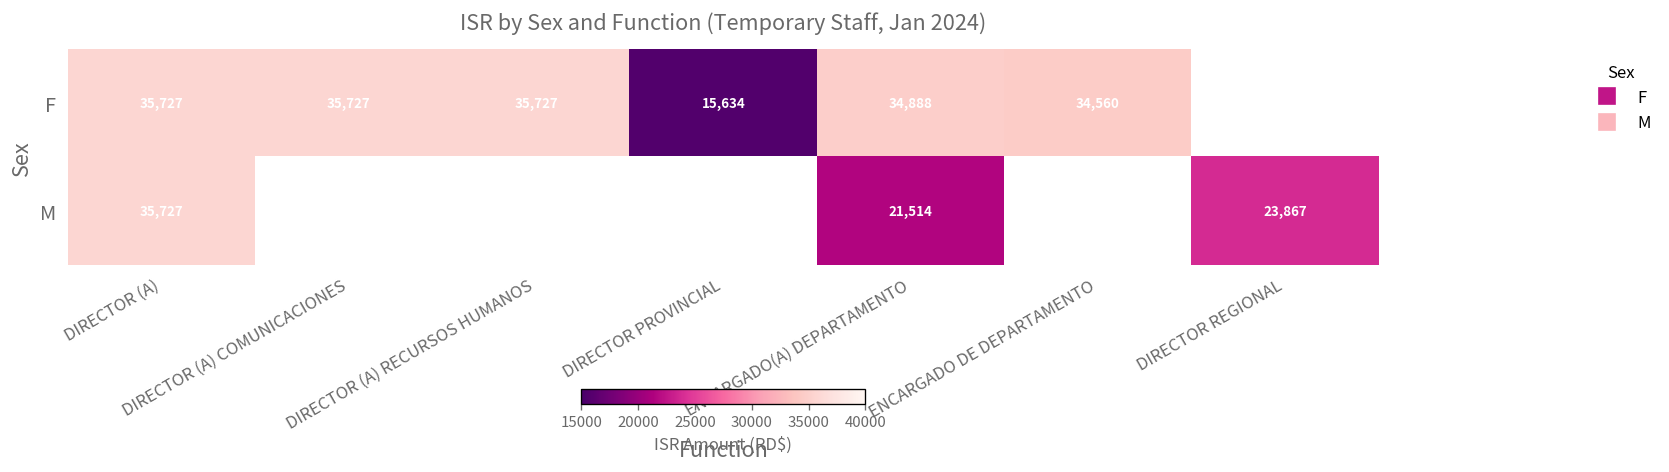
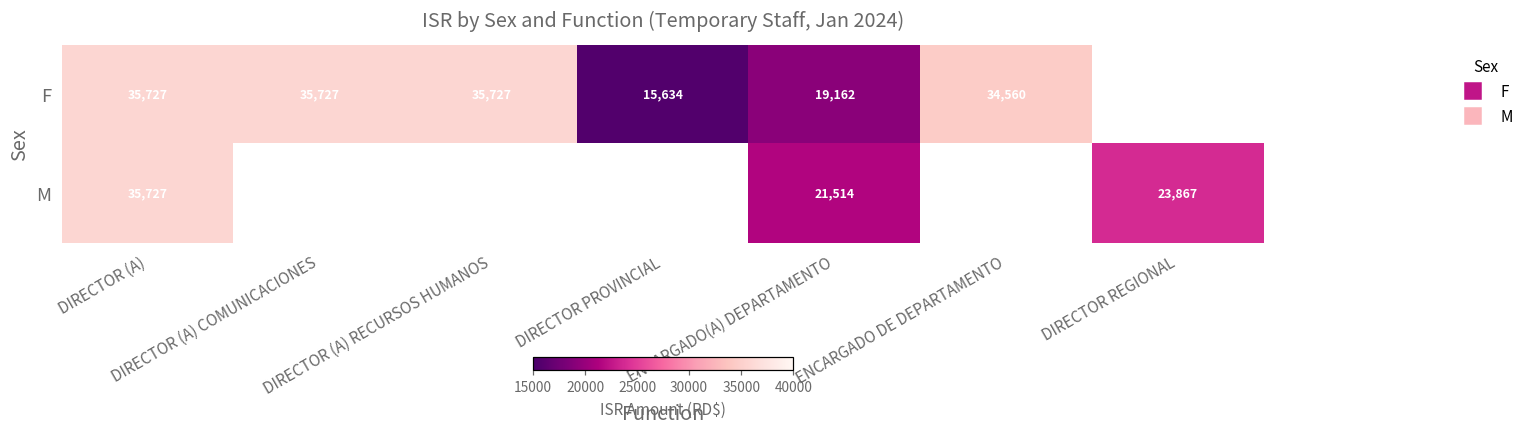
F, ENCARGADO(A) DEPARTAMENTO: 34,888 -> 19,162
